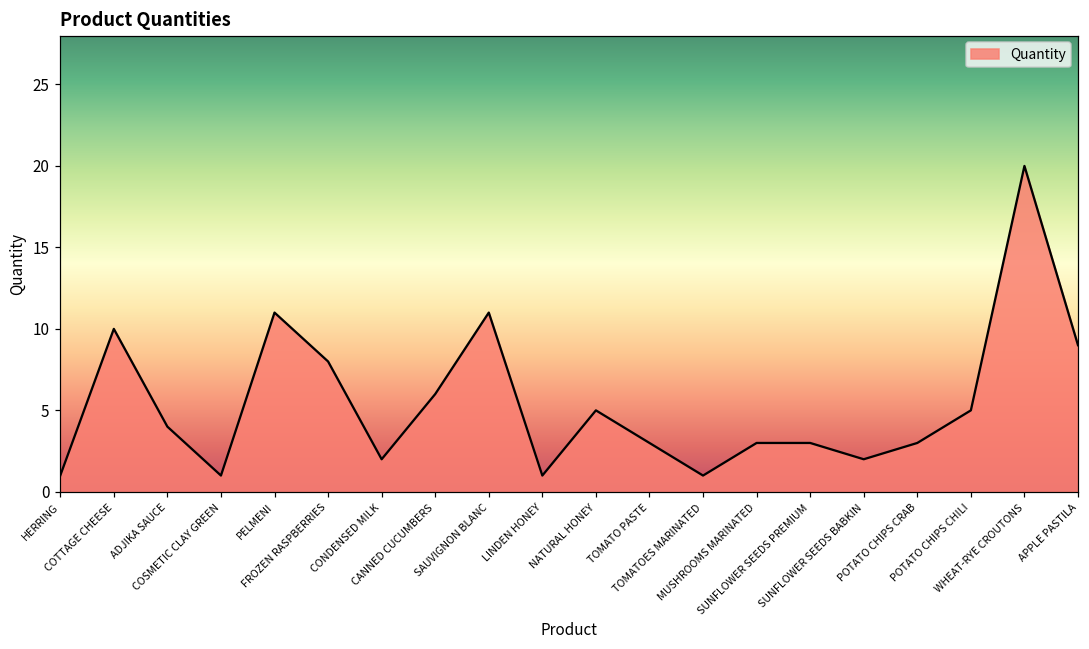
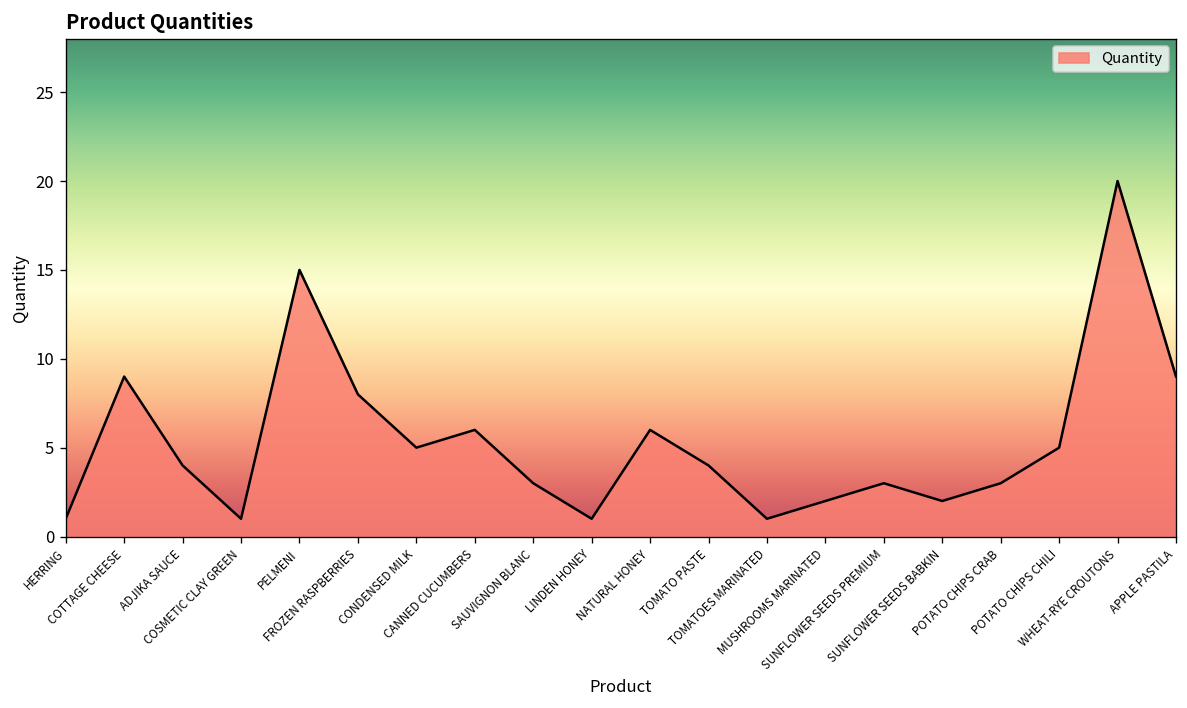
COTTAGE CHEESE: 10 -> 9
PELMENI: 11 -> 15
CONDENSED MILK: 2 -> 5
SAUVIGNON BLANC: 11 -> 3
NATURAL HONEY: 5 -> 6
TOMATO PASTE: 3 -> 4
MUSHROOMS MARINATED: 3 -> 2
